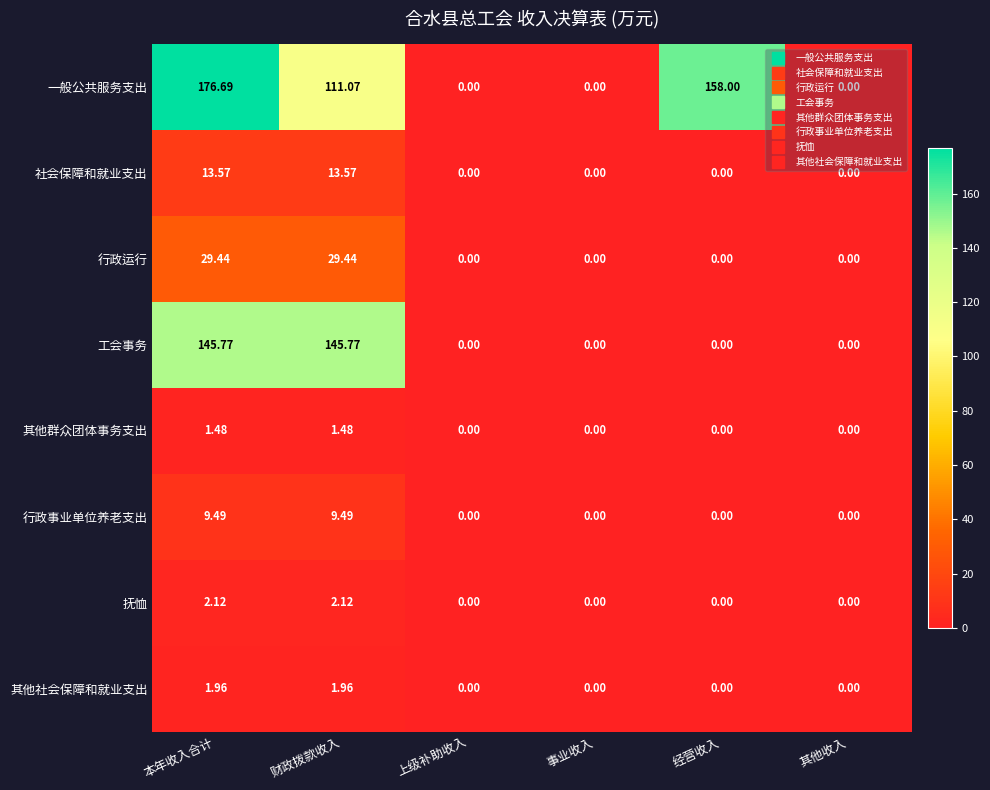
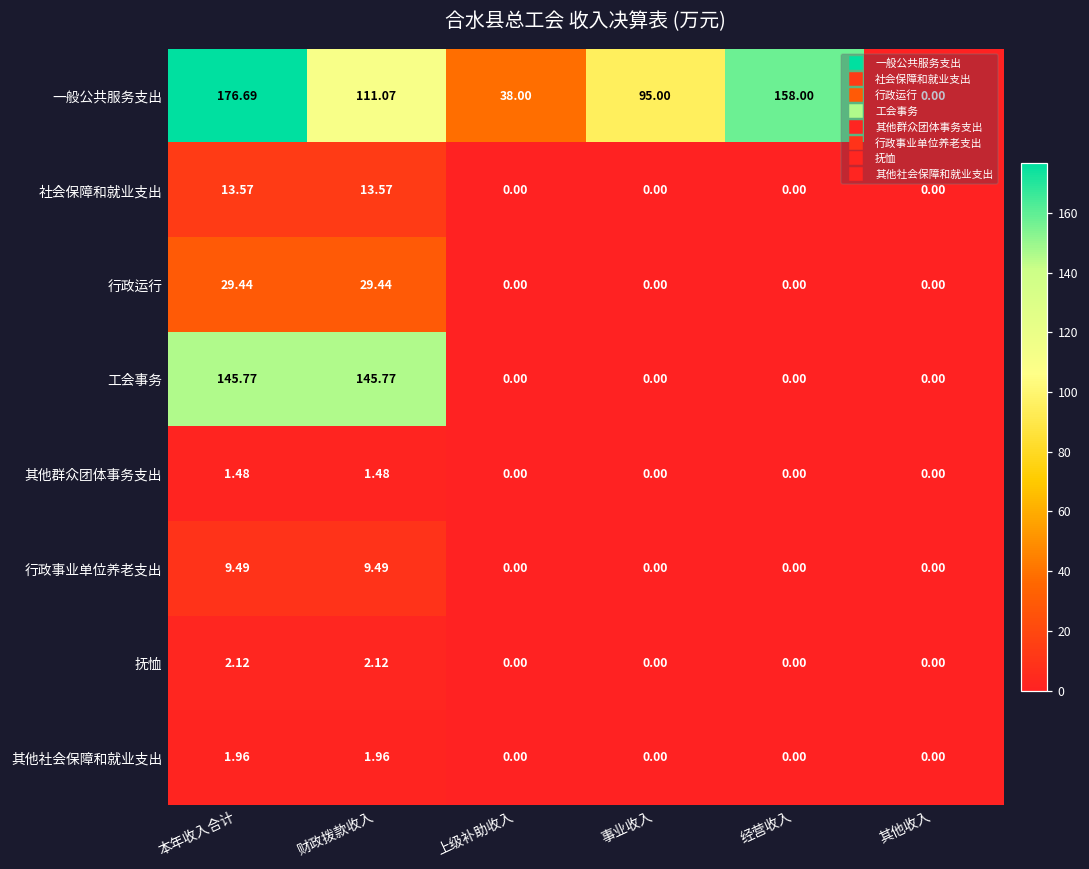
一般公共服务支出, 上级补助收入: 0.00 -> 38.00
一般公共服务支出, 事业收入: 0.00 -> 95.00
